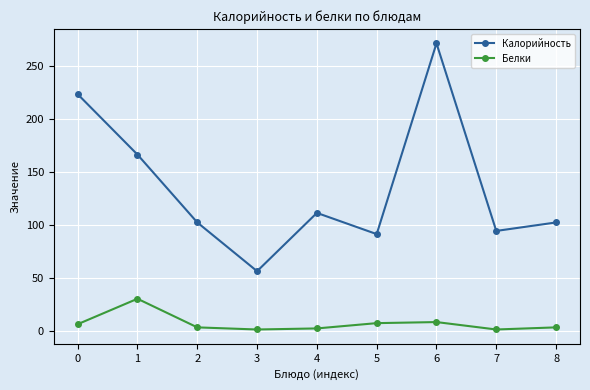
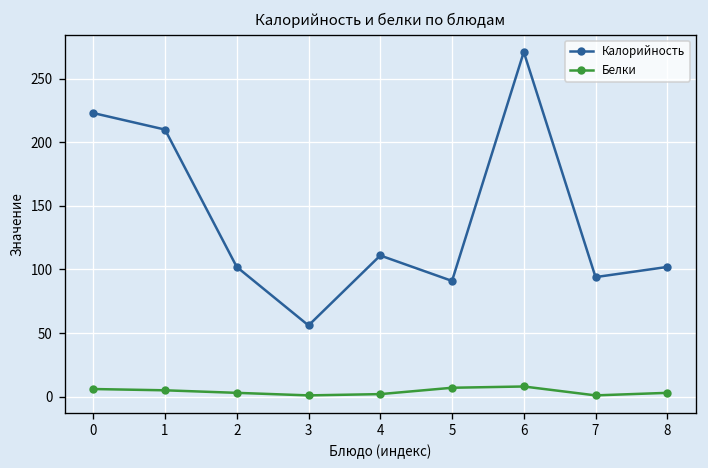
Калорийность, 1: 166 -> 210
Белки, 1: 30 -> 5
